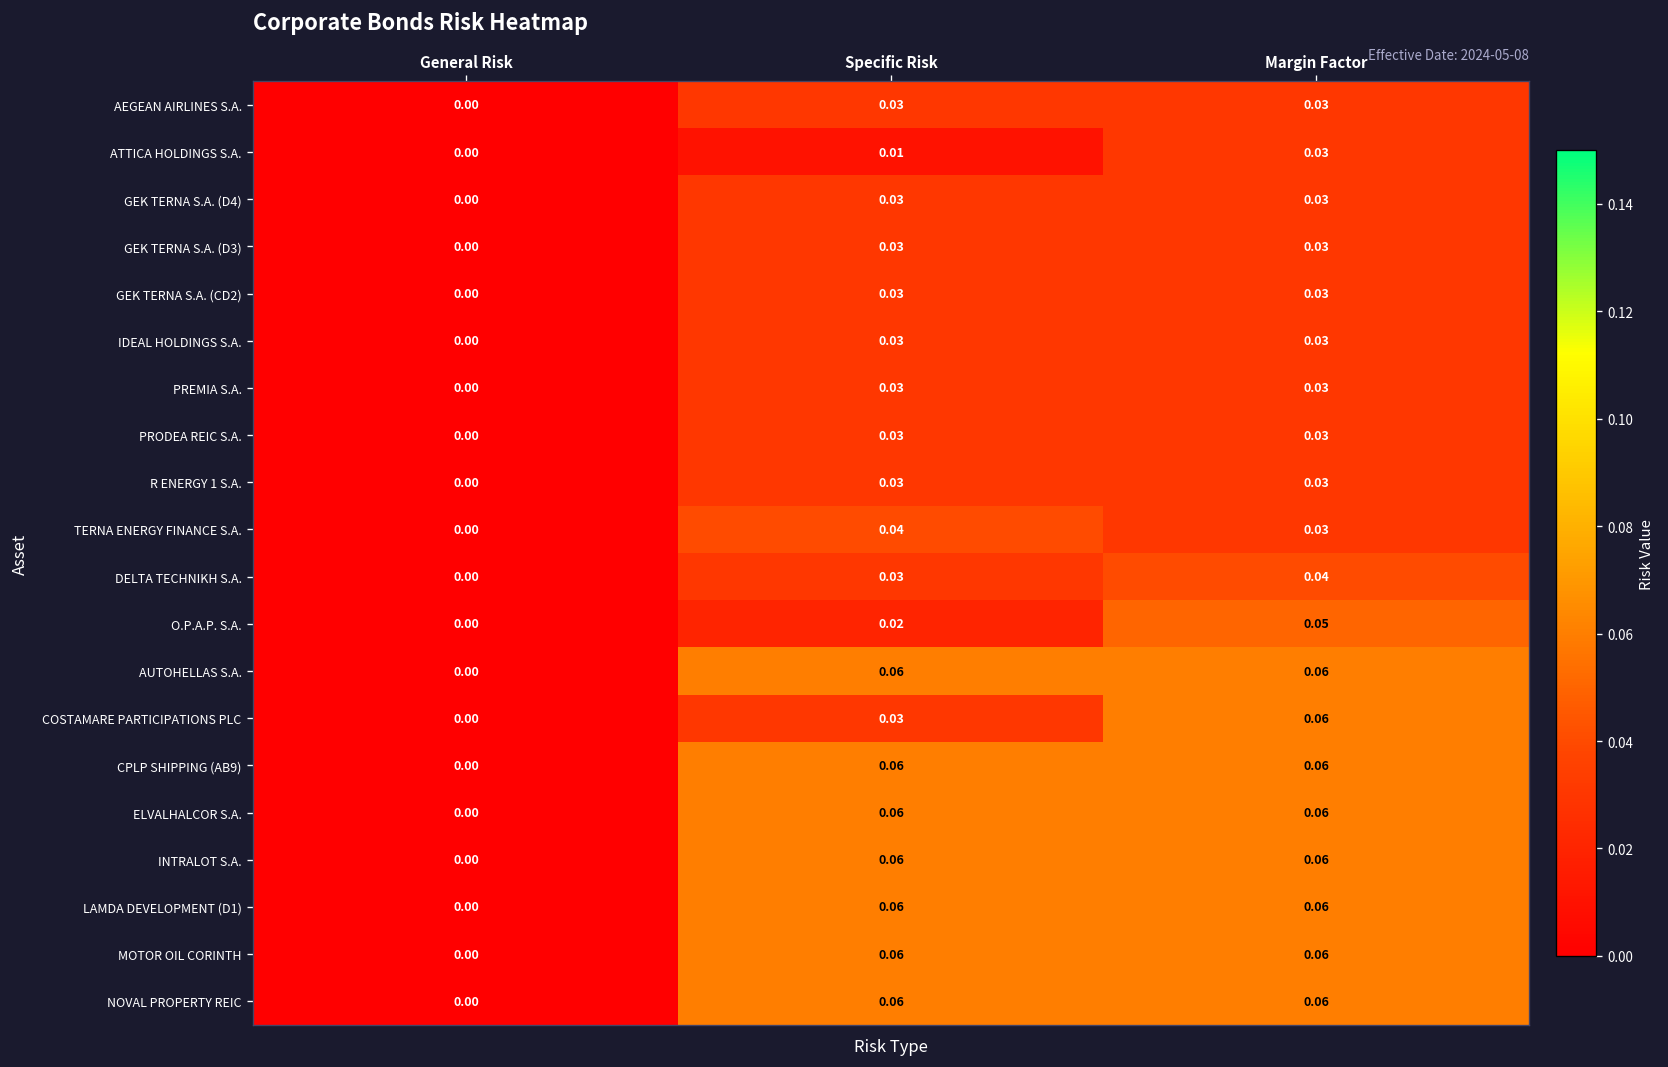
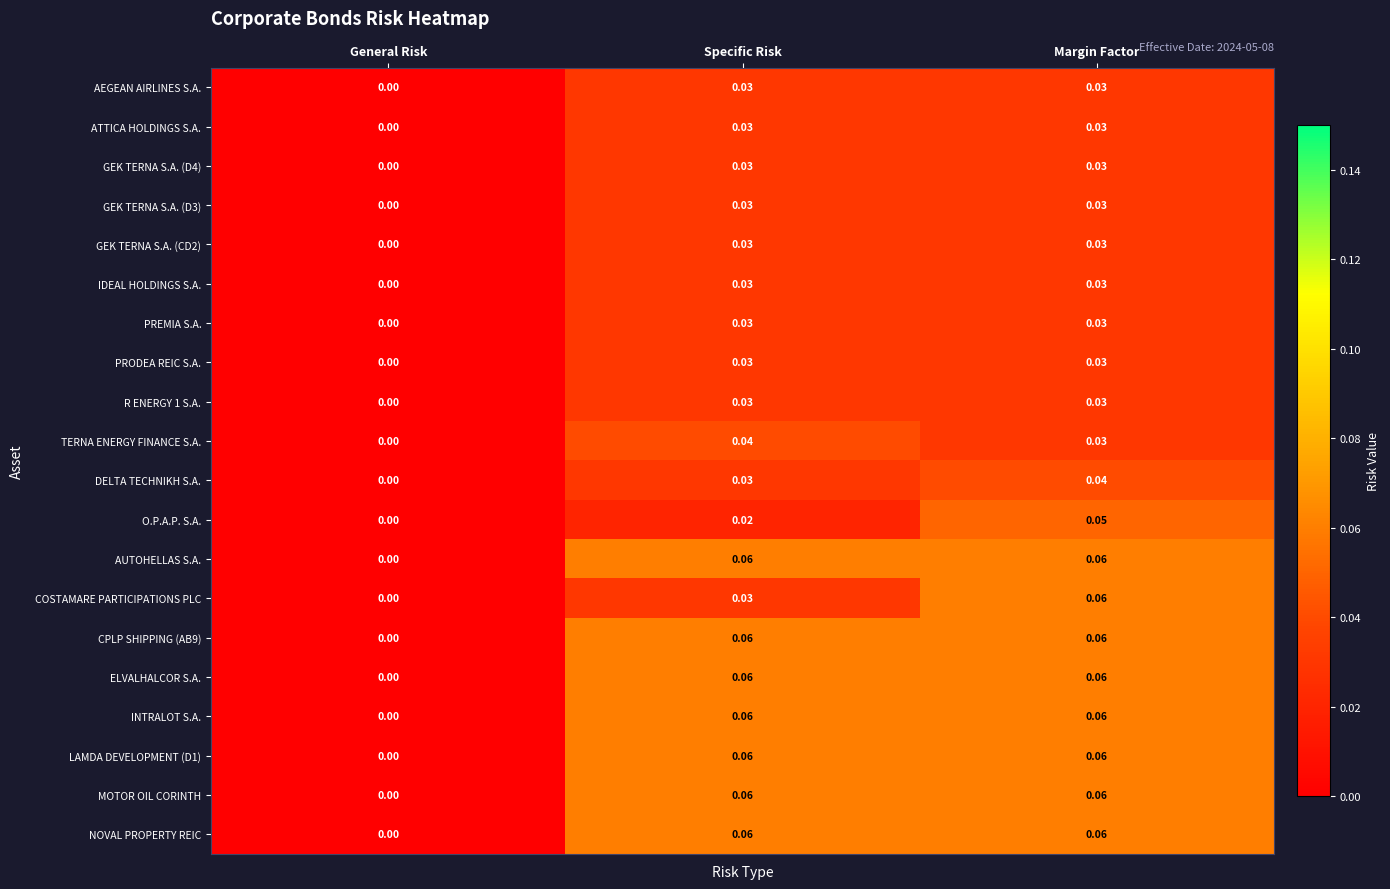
ATTICA HOLDINGS S.A., Specific Risk: 0.01 -> 0.03
